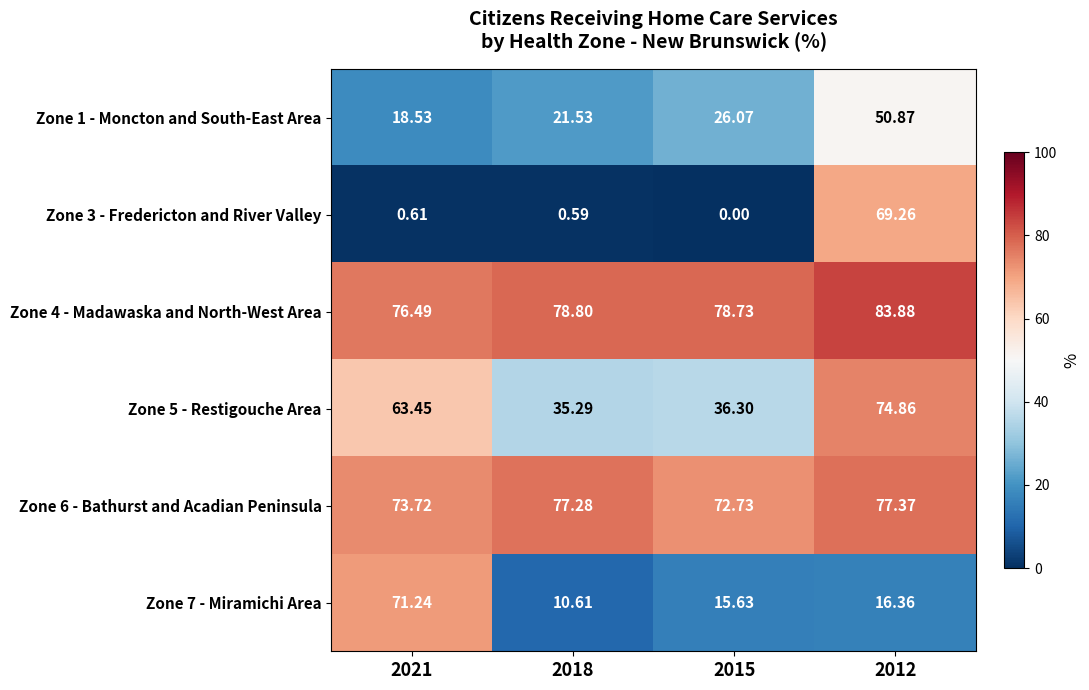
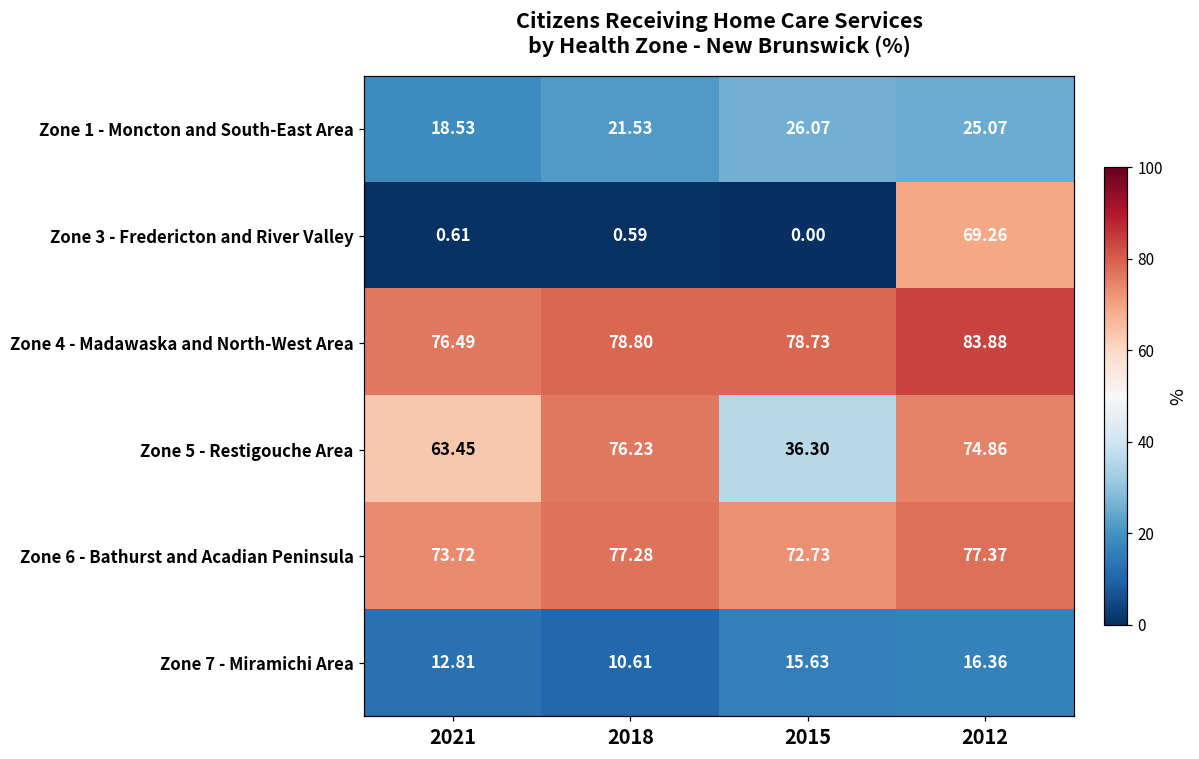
Zone 1 - Moncton and South-East Area, 2012: 50.87 -> 25.07
Zone 5 - Restigouche Area, 2018: 35.29 -> 76.23
Zone 7 - Miramichi Area, 2021: 71.24 -> 12.81
